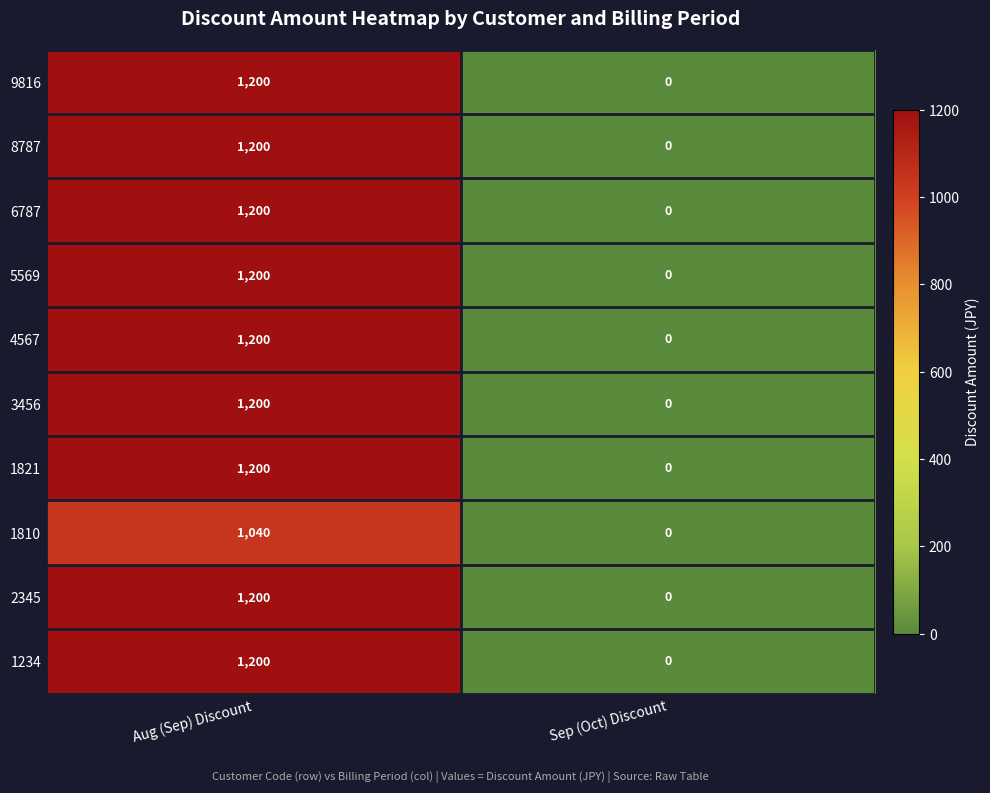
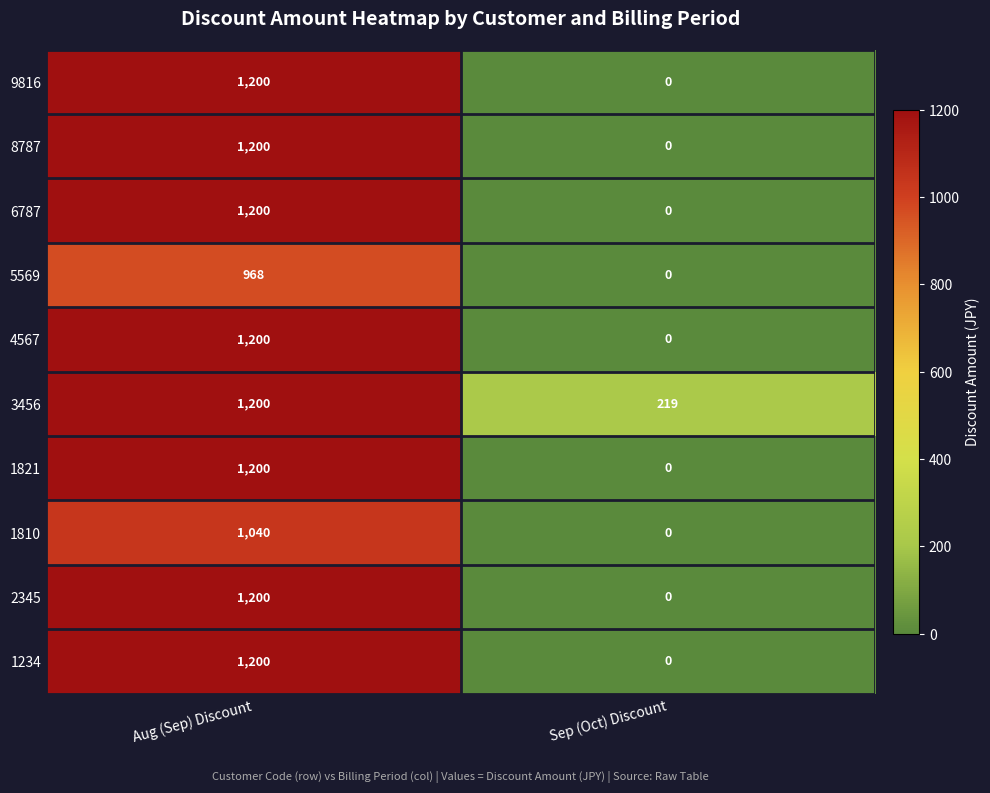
5569, Aug (Sep) Discount: 1,200 -> 968
3456, Sep (Oct) Discount: 0 -> 219
